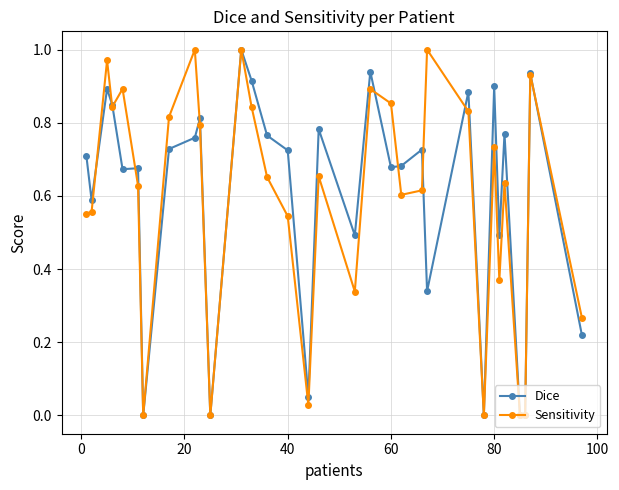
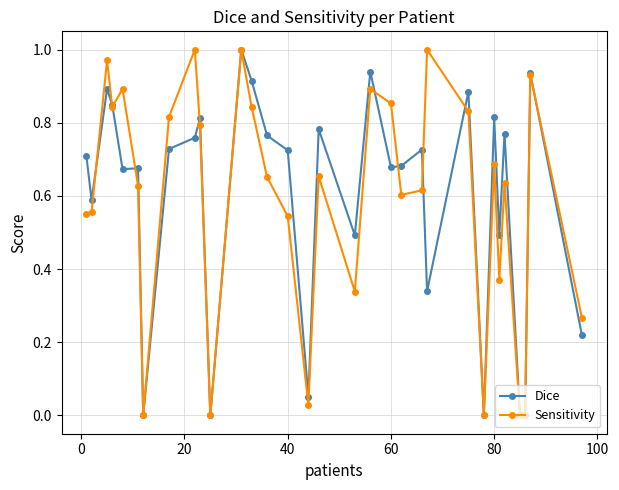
Dice, 80: 0.90 -> 0.81
Sensitivity, 80: 0.73 -> 0.69
